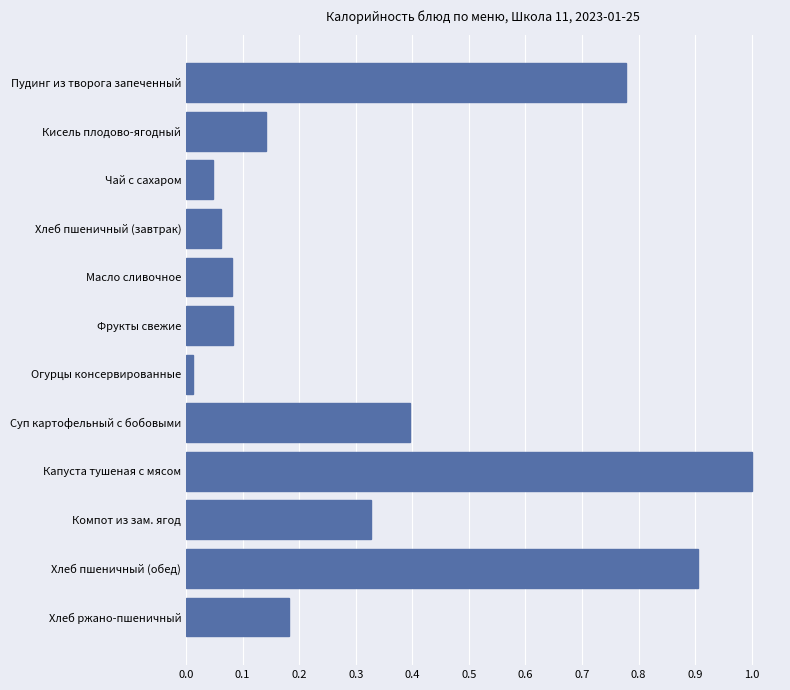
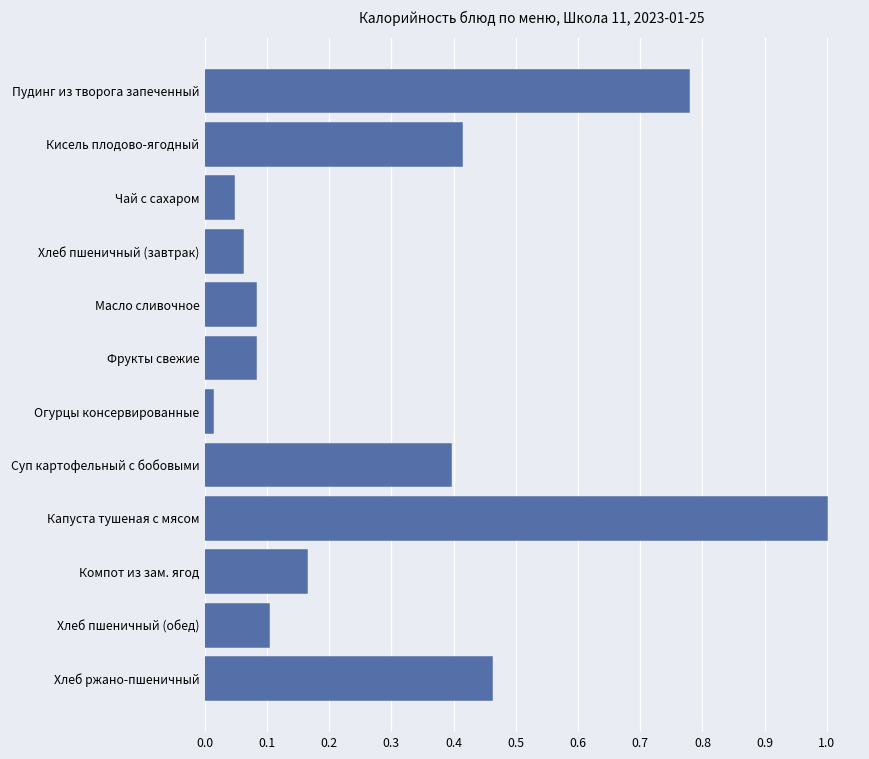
Кисель плодово-ягодный: 0.14 -> 0.41
Компот из зам. ягод: 0.33 -> 0.16
Хлеб пшеничный (обед): 0.90 -> 0.10
Хлеб ржано-пшеничный: 0.18 -> 0.46
